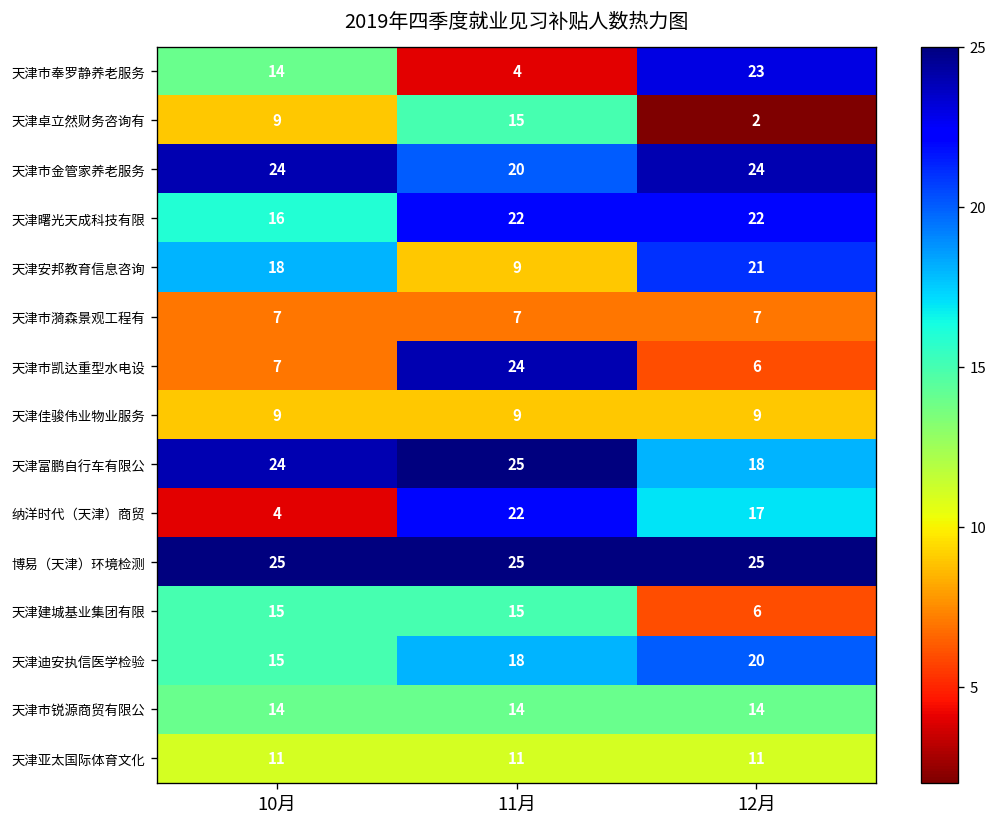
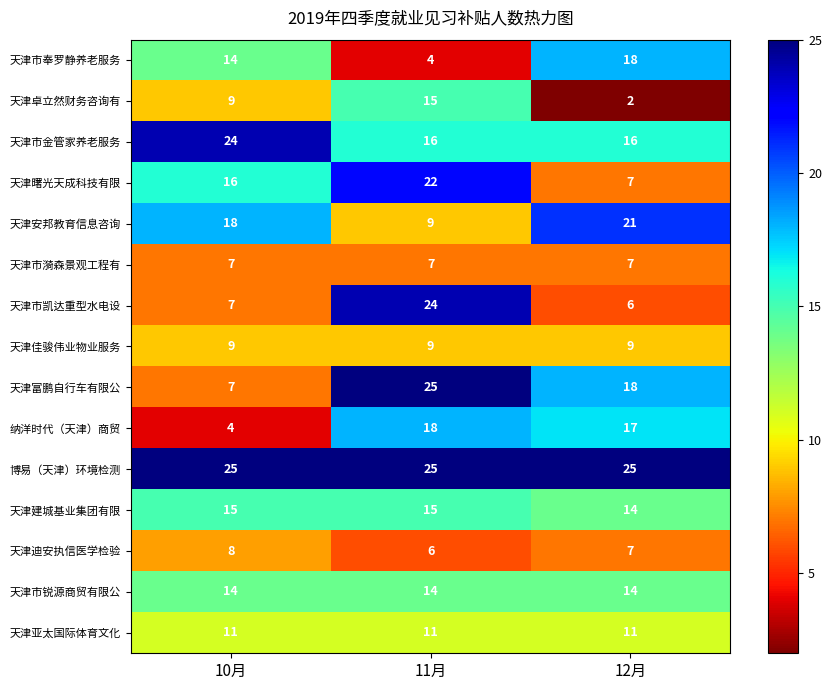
天津市奉罗静养老服务, 12月: 23 -> 18
天津市金管家养老服务, 11月: 20 -> 16
天津市金管家养老服务, 12月: 24 -> 16
天津曙光天成科技有限, 12月: 22 -> 7
天津富鹏自行车有限公, 10月: 24 -> 7
纳洋时代（天津）商贸, 11月: 22 -> 18
天津建城基业集团有限, 12月: 6 -> 14
天津迪安执信医学检验, 10月: 15 -> 8
天津迪安执信医学检验, 11月: 18 -> 6
天津迪安执信医学检验, 12月: 20 -> 7
